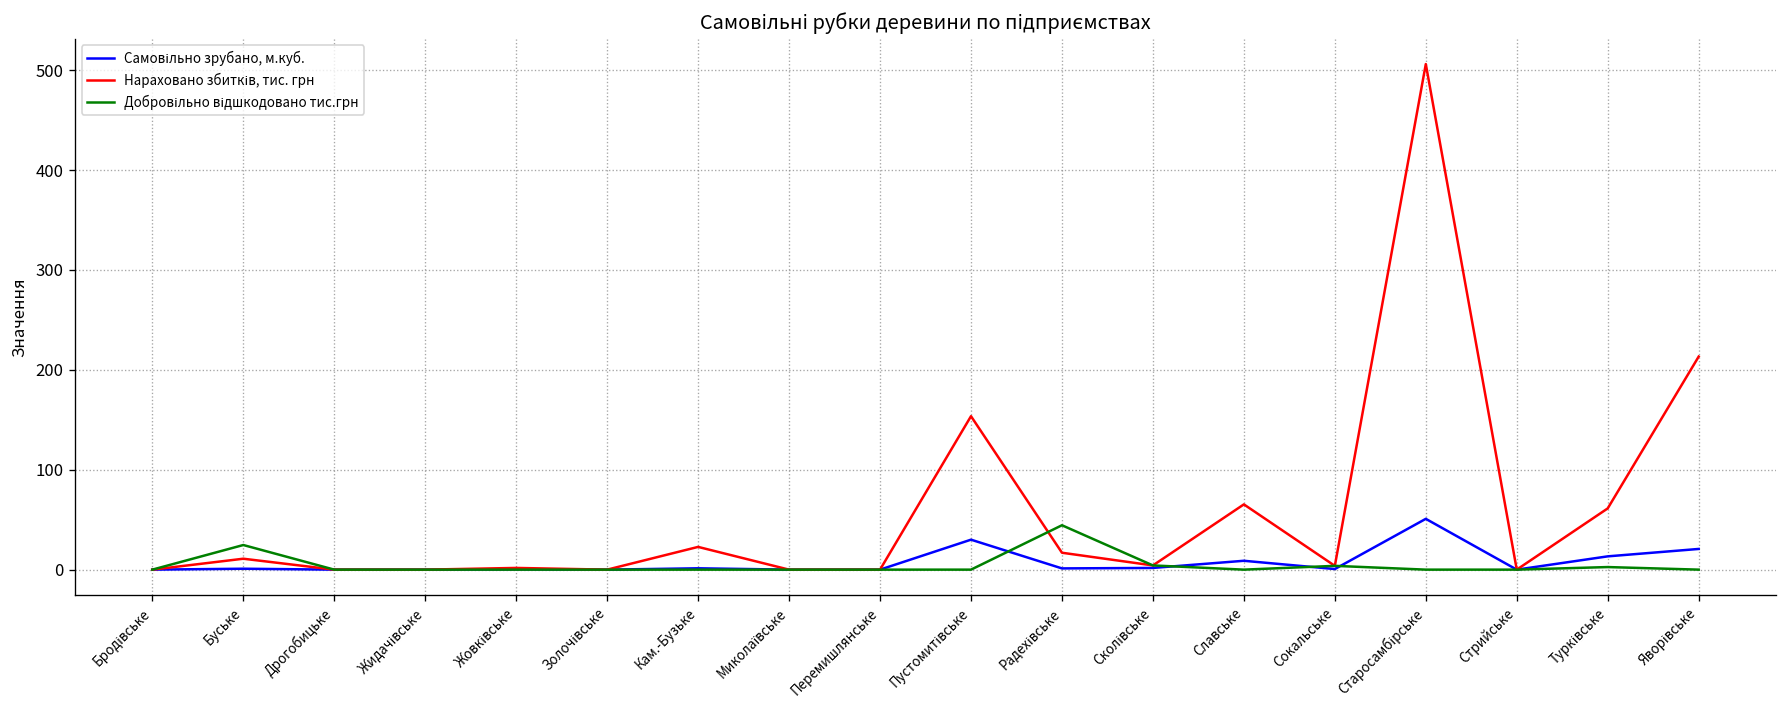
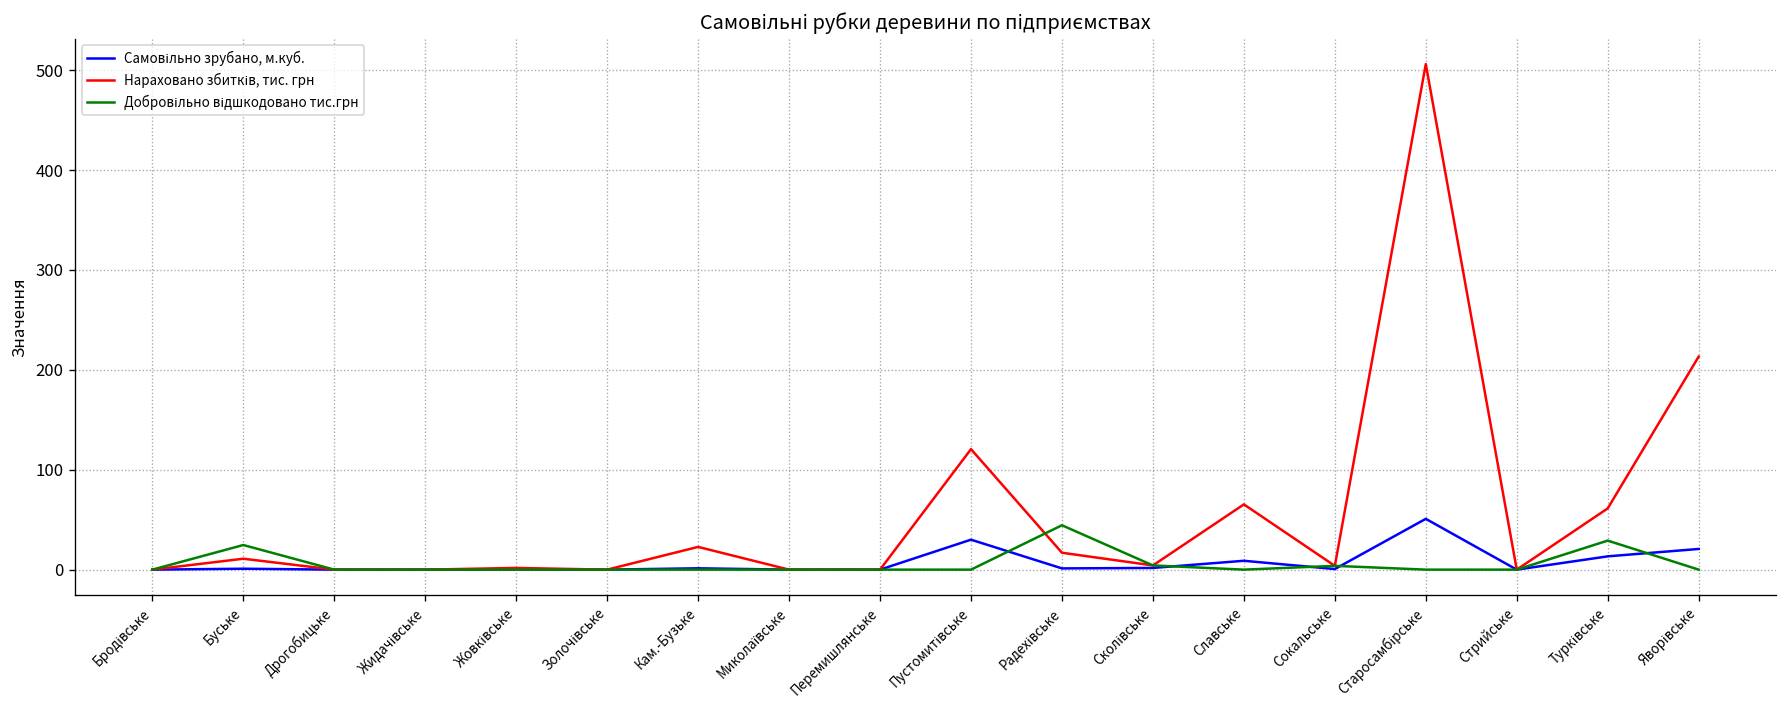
Нараховано збитків, тис. грн, Пустомитівське: 150 -> 120
Добровільно відшкодовано тис.грн, Турківське: 0 -> 30
